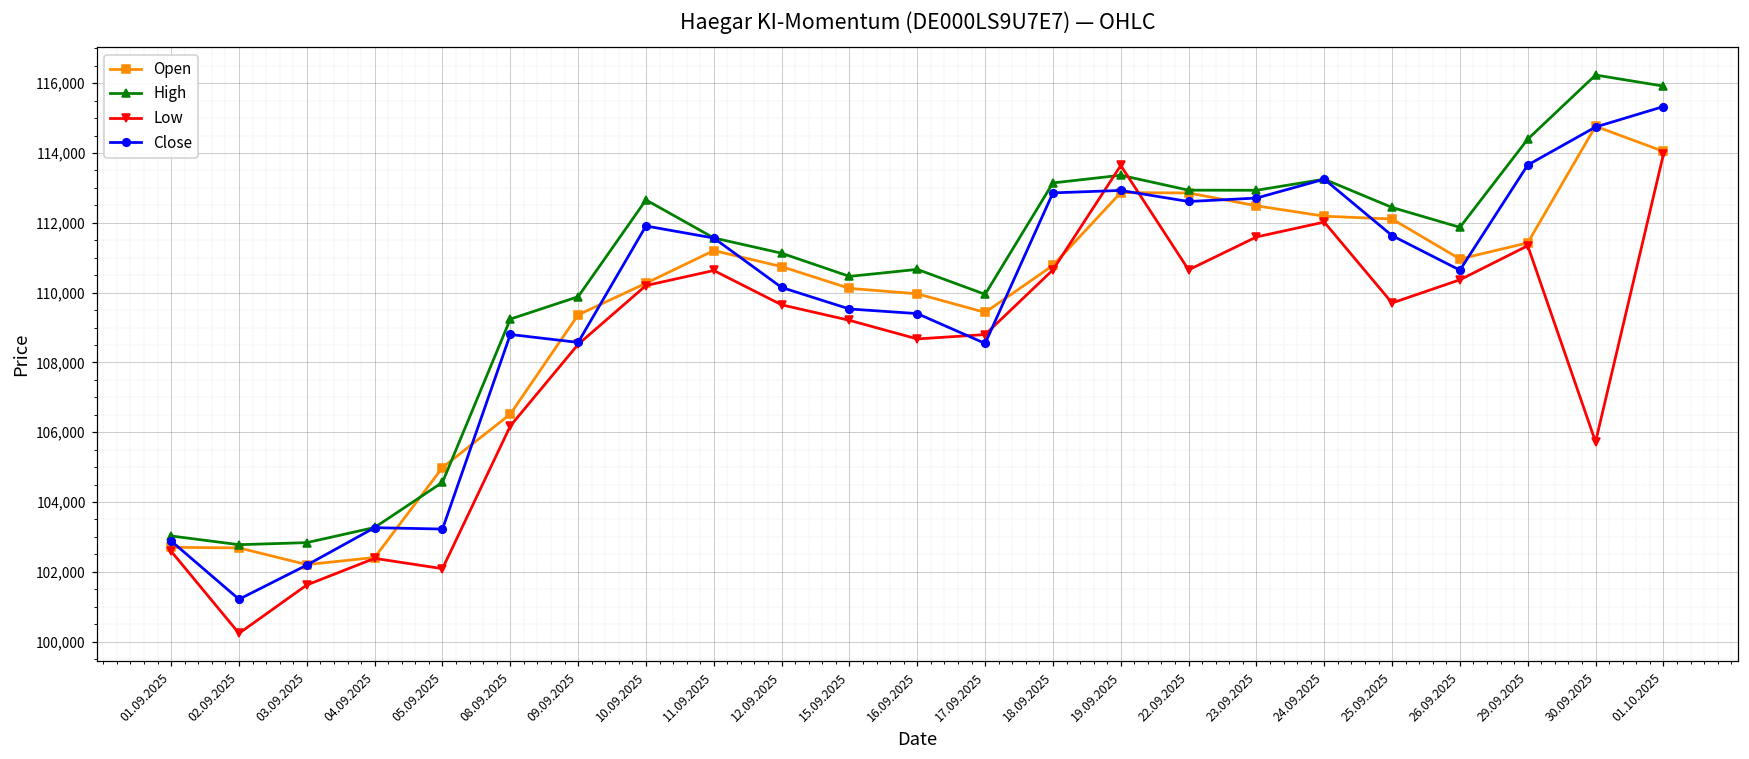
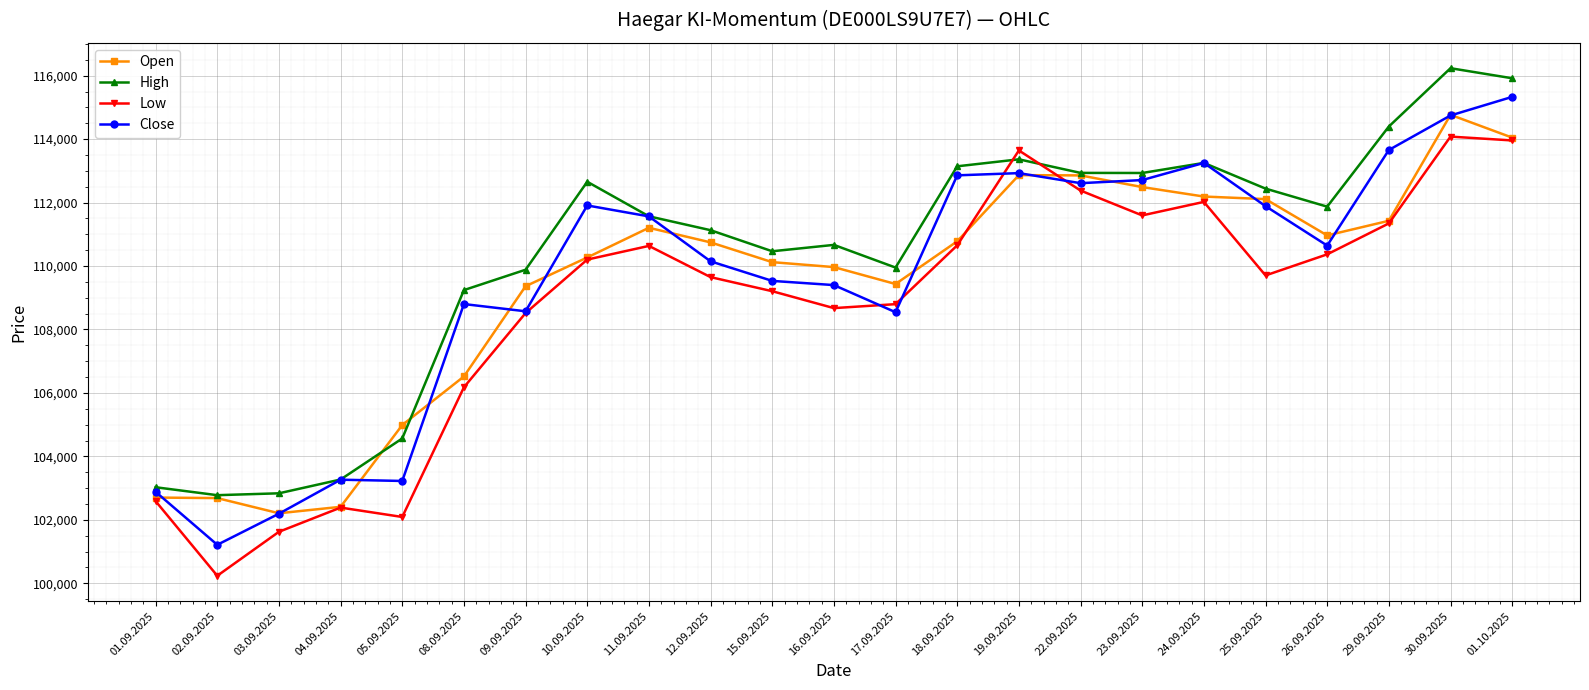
Low, 22.09.2025: 110,700 -> 112,400
Close, 25.09.2025: 111,600 -> 111,900
Low, 30.09.2025: 105,700 -> 114,100
